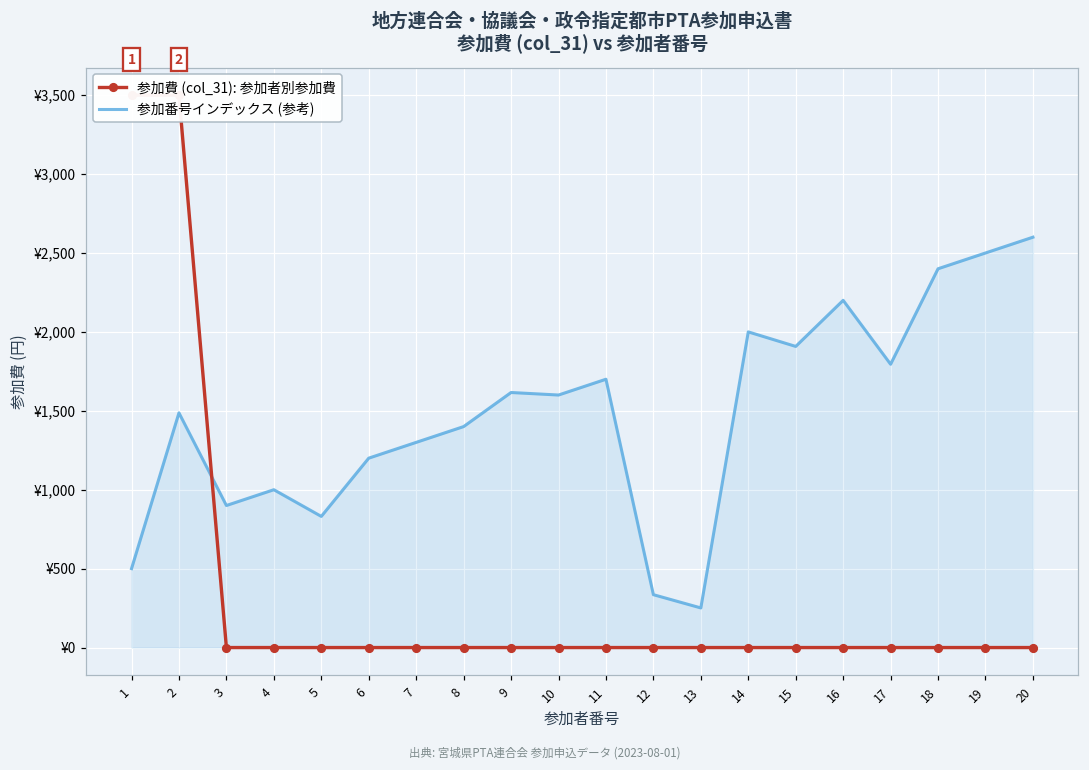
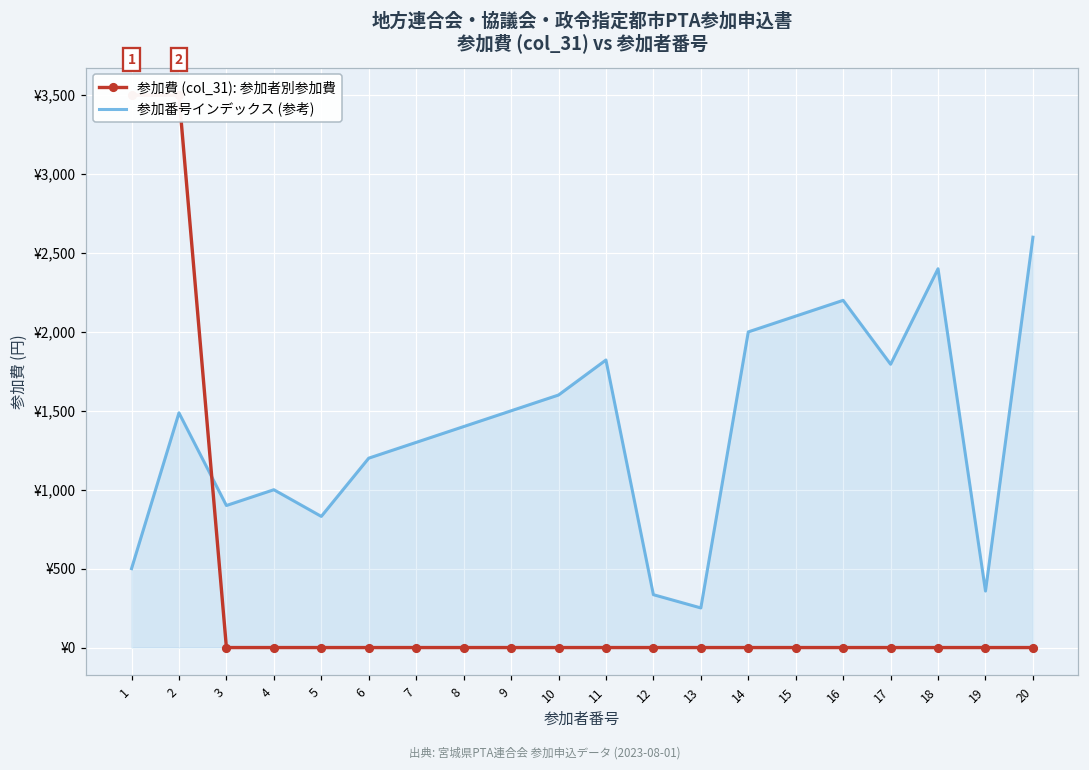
参加番号インデックス (参考), 9: ¥1,620 -> ¥1,500
参加番号インデックス (参考), 11: ¥1,700 -> ¥1,820
参加番号インデックス (参考), 15: ¥1,910 -> ¥2,100
参加番号インデックス (参考), 19: ¥2,500 -> ¥360
